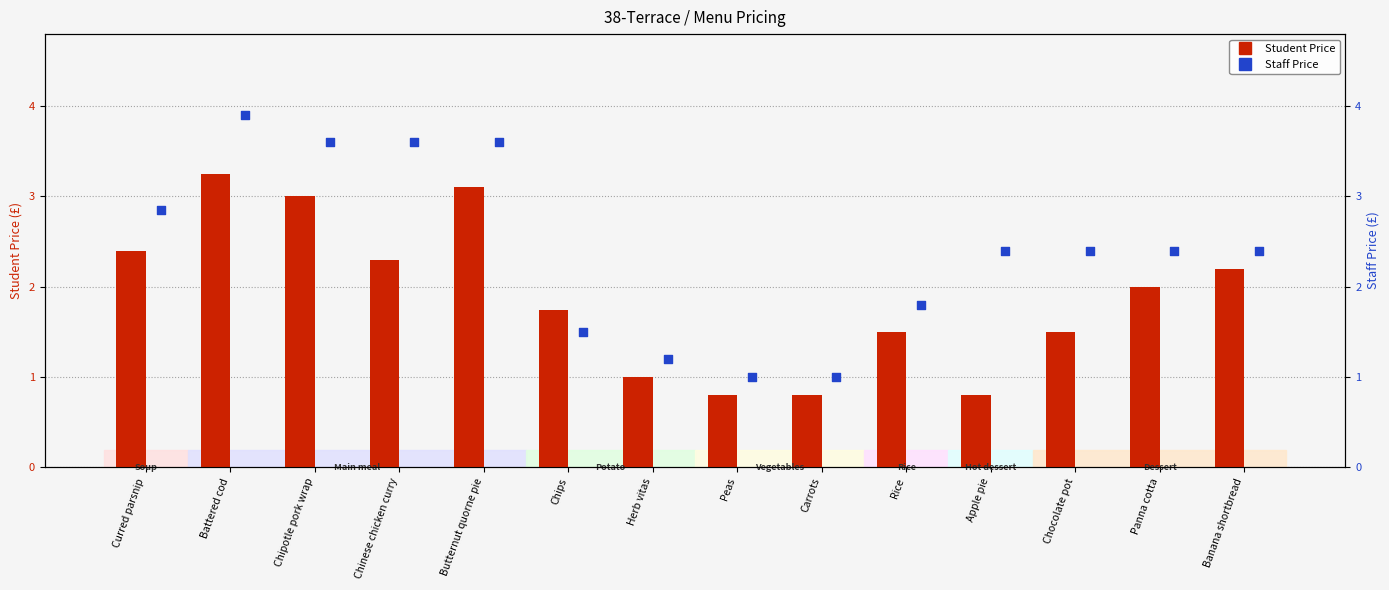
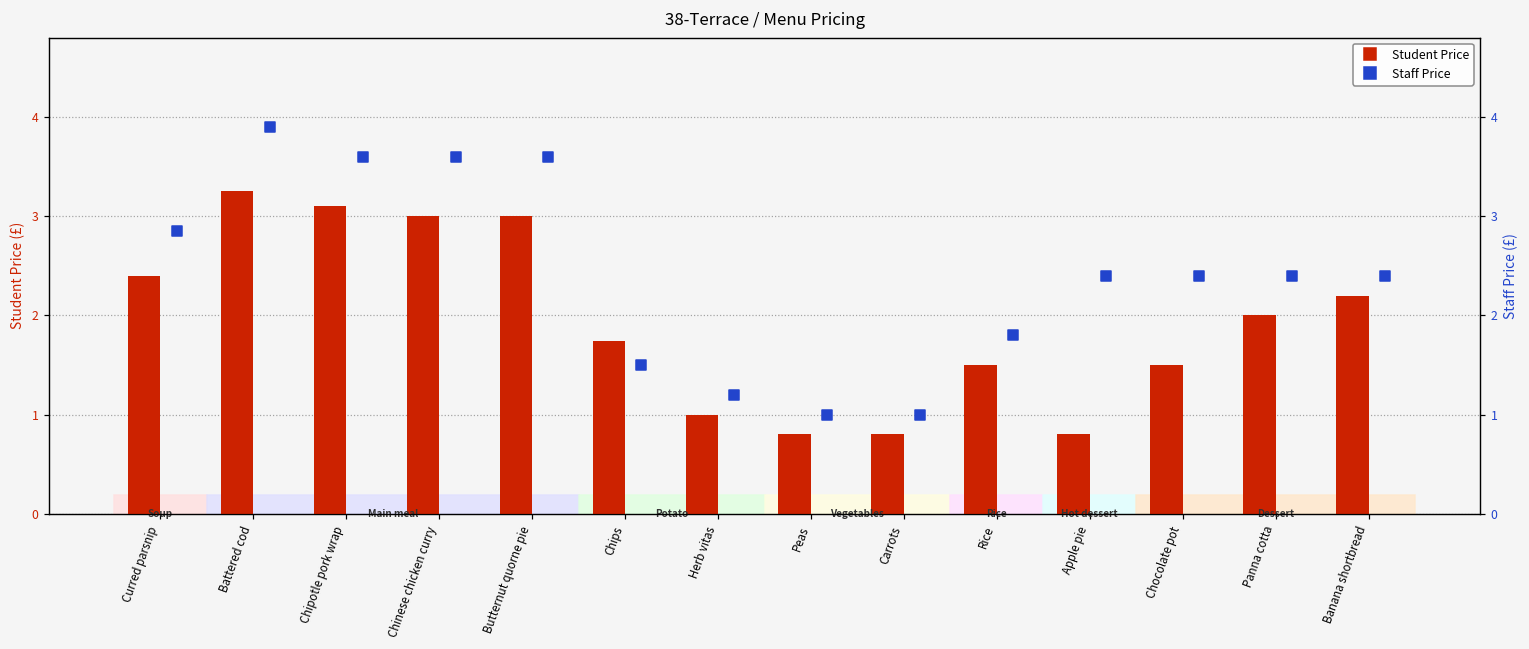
Student Price, Chipotle pork wrap: 3.0 -> 3.1
Student Price, Chinese chicken curry: 2.3 -> 3.0
Student Price, Butternut quorne pie: 3.1 -> 3.0
